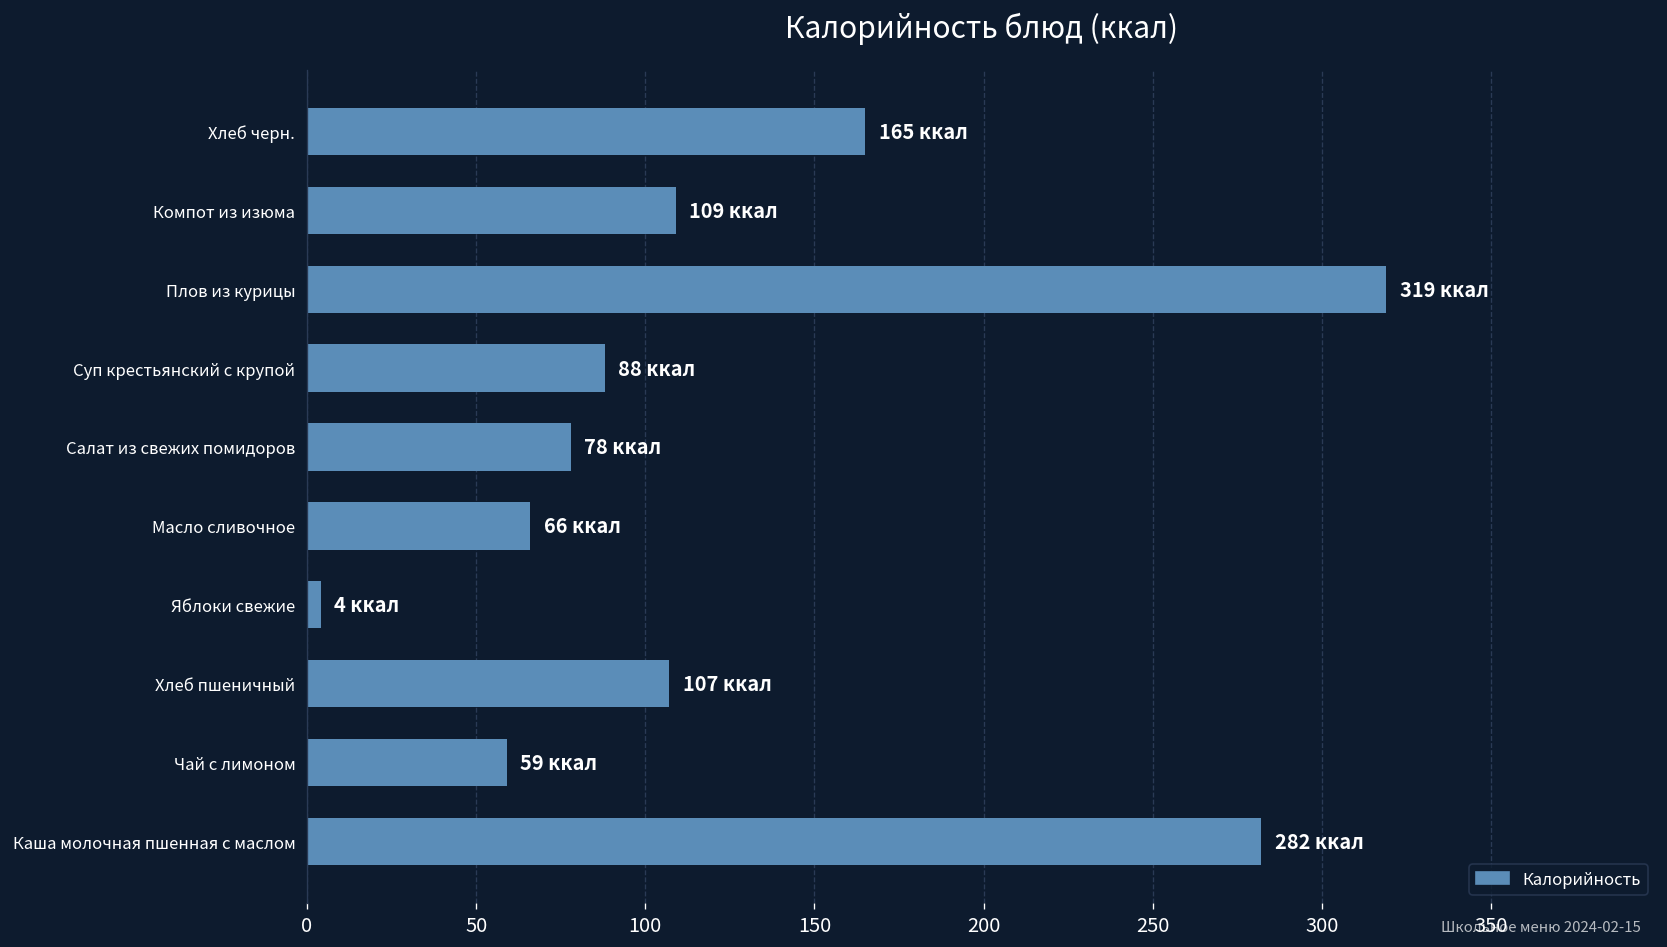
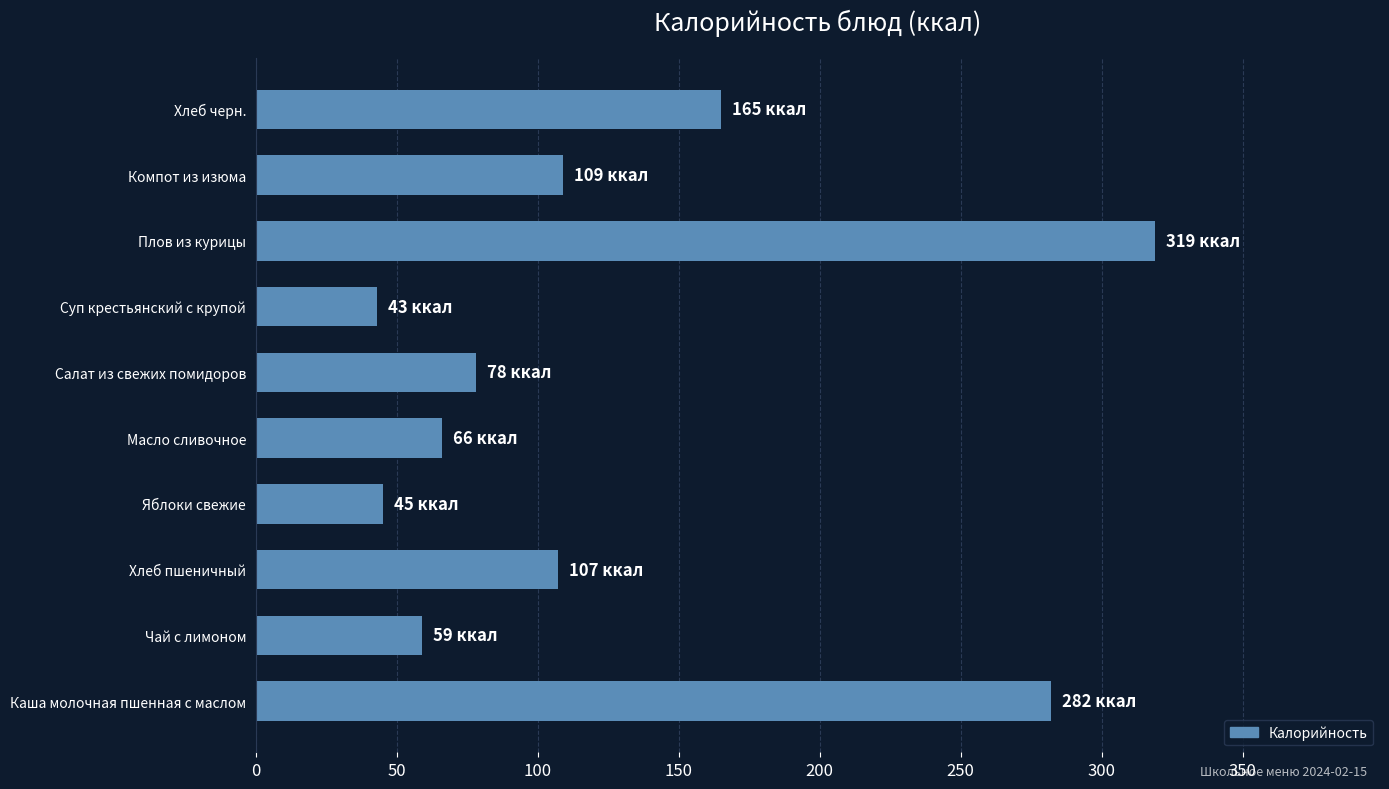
Суп крестьянский с крупой: 88 -> 43
Яблоки свежие: 4 -> 45
